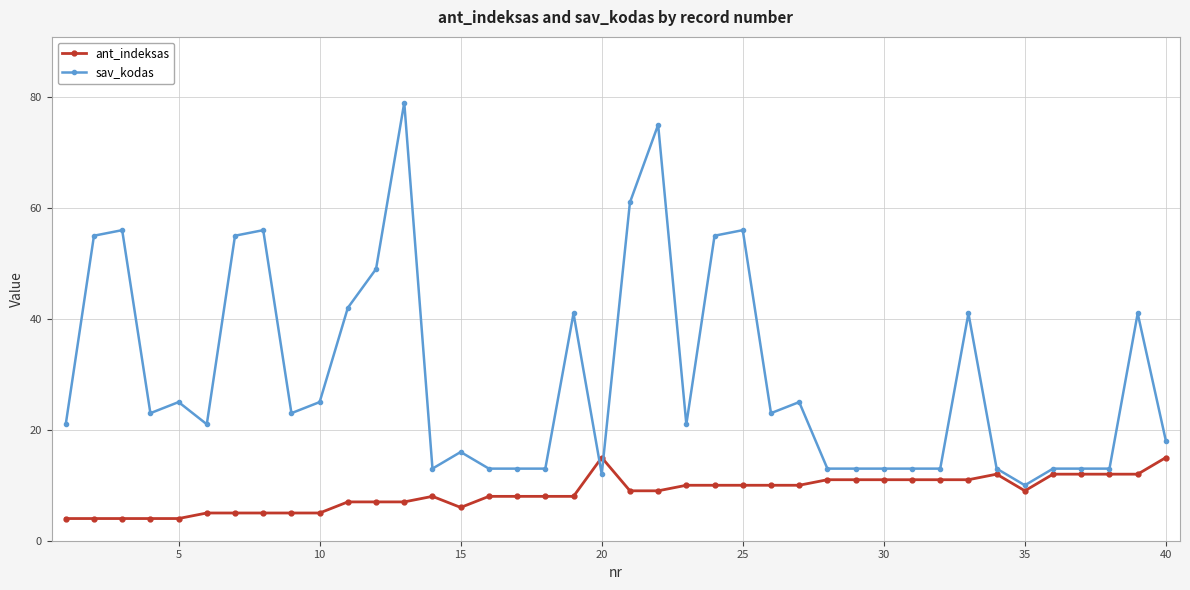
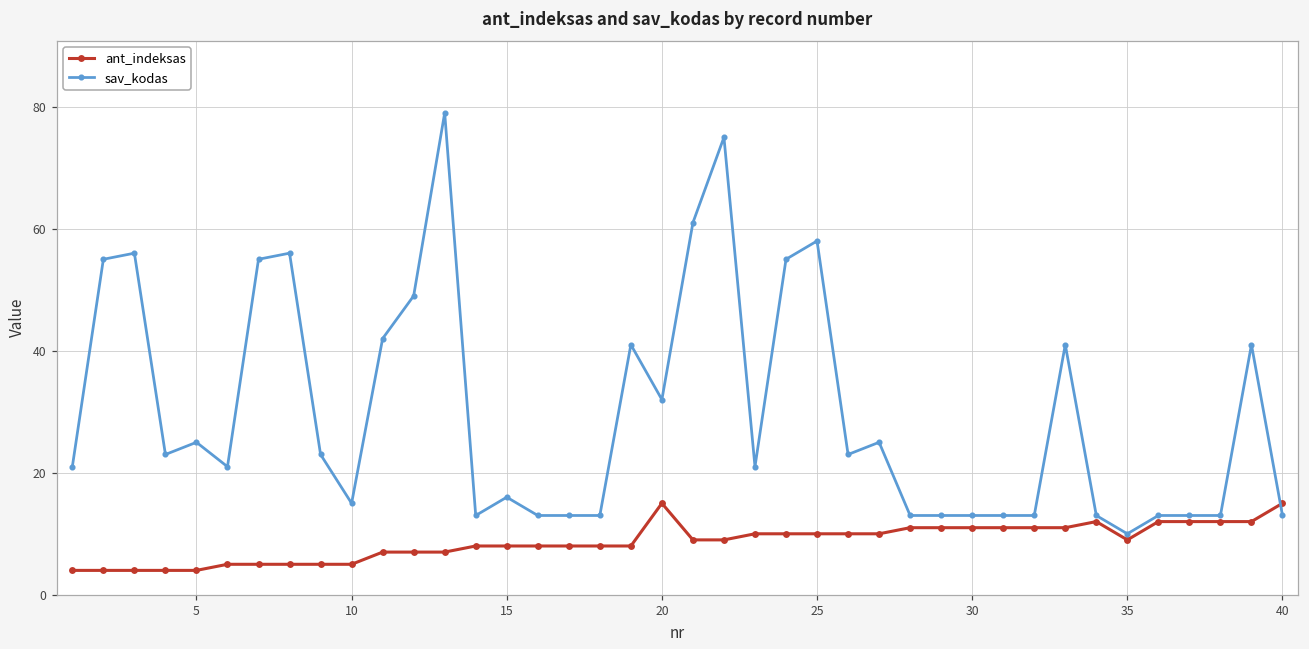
sav_kodas, 10: 25 -> 15
ant_indeksas, 15: 6 -> 8
sav_kodas, 20: 12 -> 32
sav_kodas, 25: 56 -> 58
sav_kodas, 40: 18 -> 13
